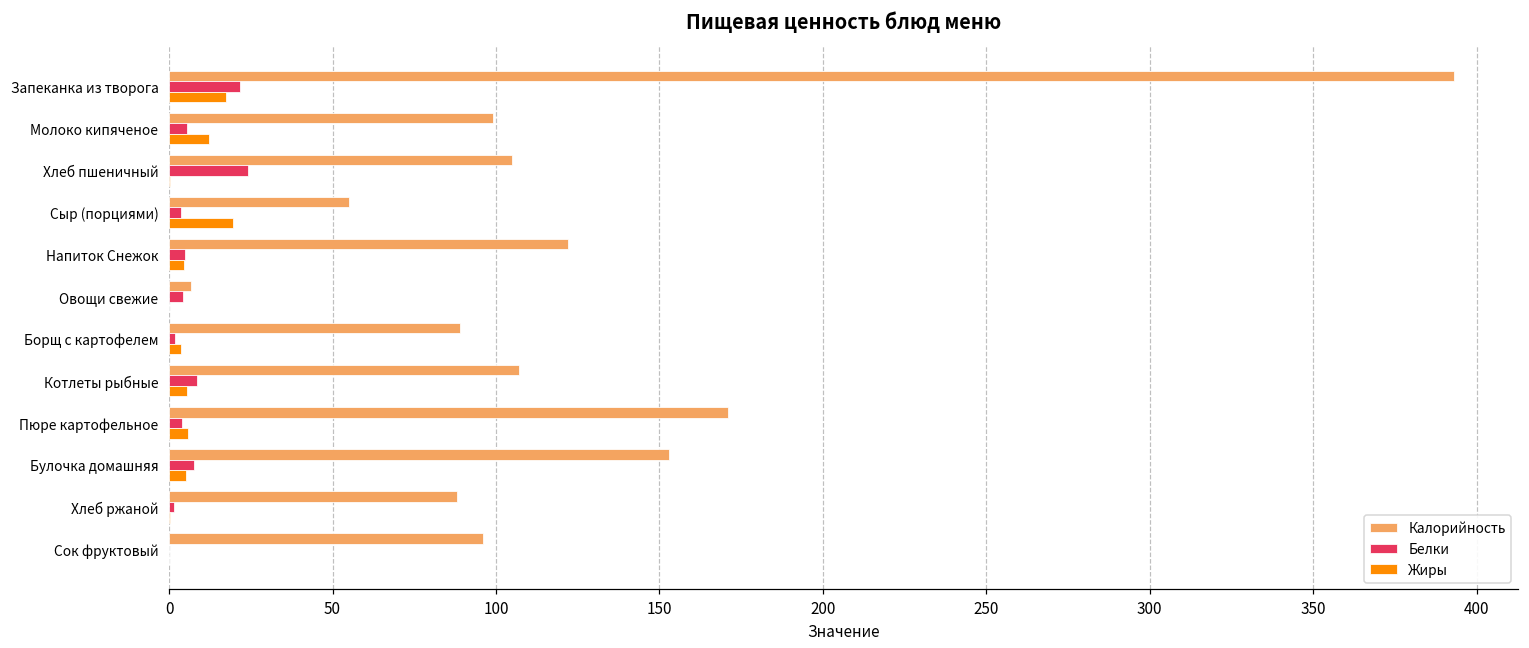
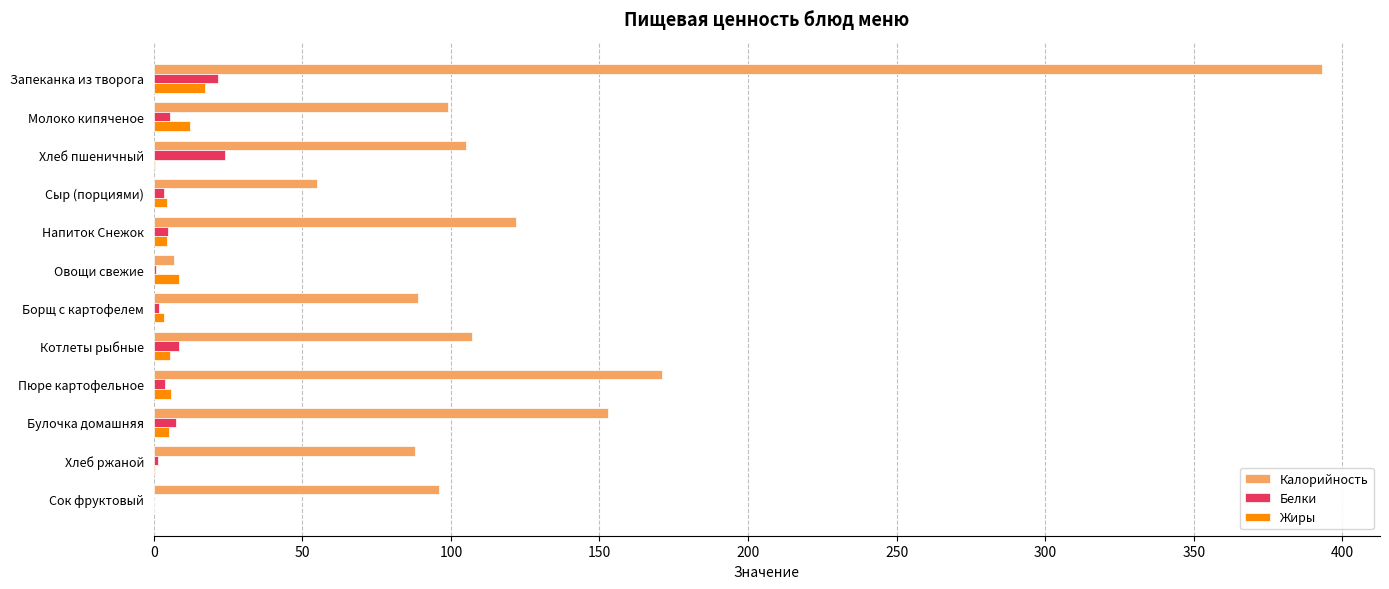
Жиры, Сыр (порциями): 20 -> 5
Белки, Овощи свежие: 4 -> 1
Жиры, Овощи свежие: 0 -> 9
